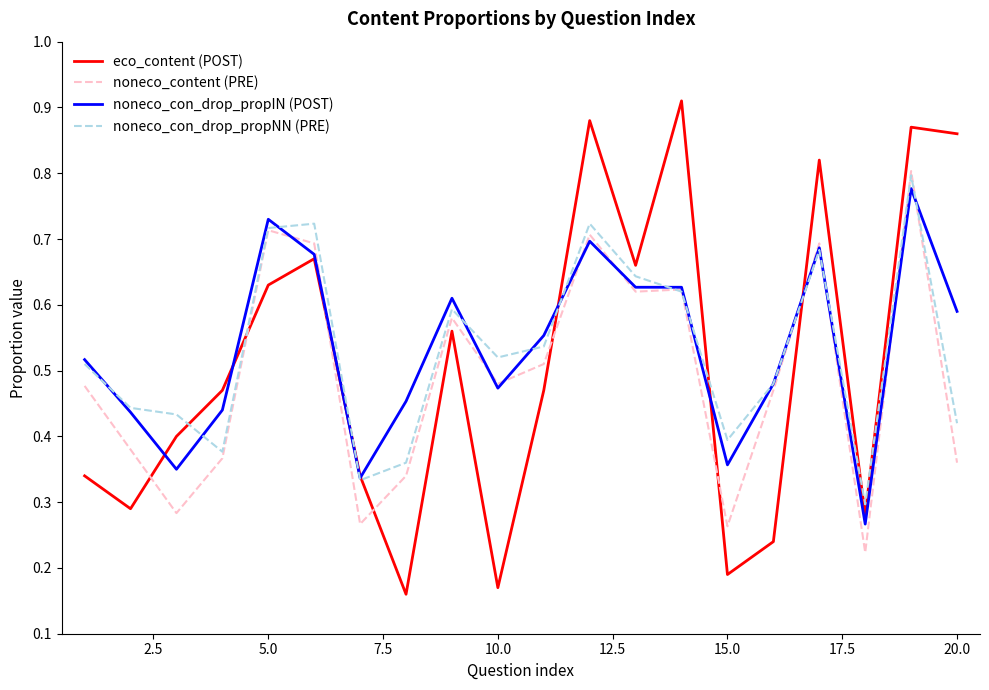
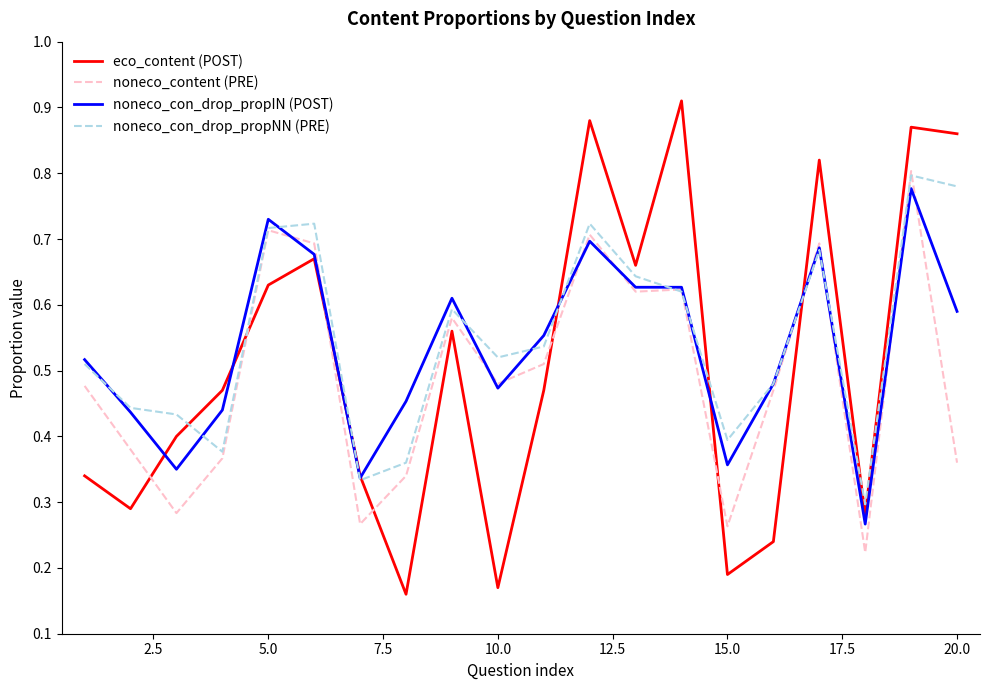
noneco_con_drop_propNN (PRE), 20.0: 0.42 -> 0.78
